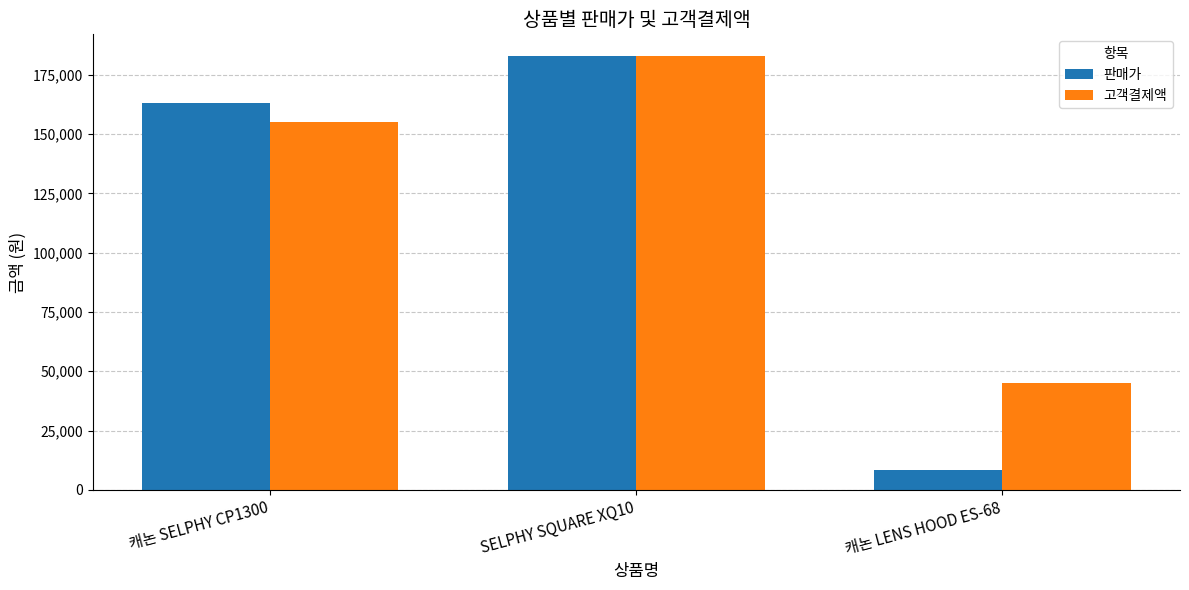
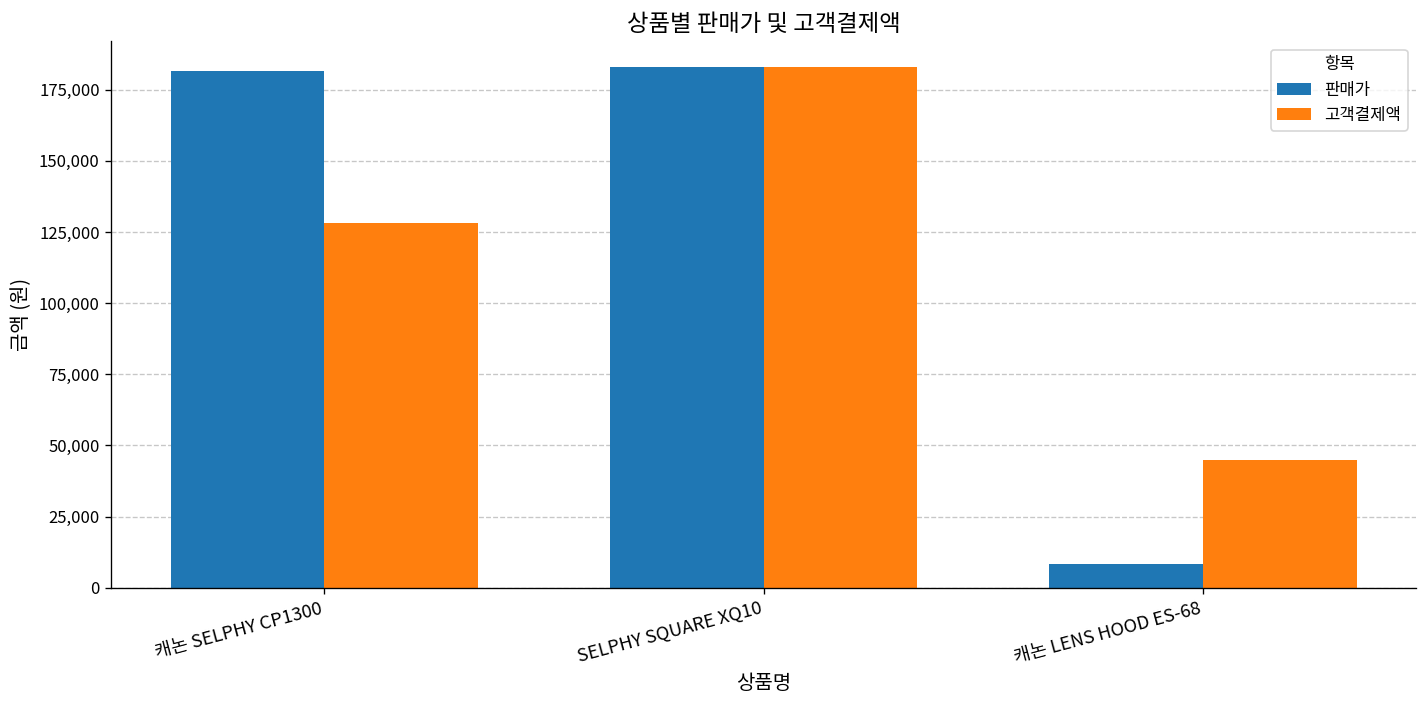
판매가, 캐논 SELPHY CP1300: 163,000 -> 182,000
고객결제액, 캐논 SELPHY CP1300: 155,000 -> 128,000
